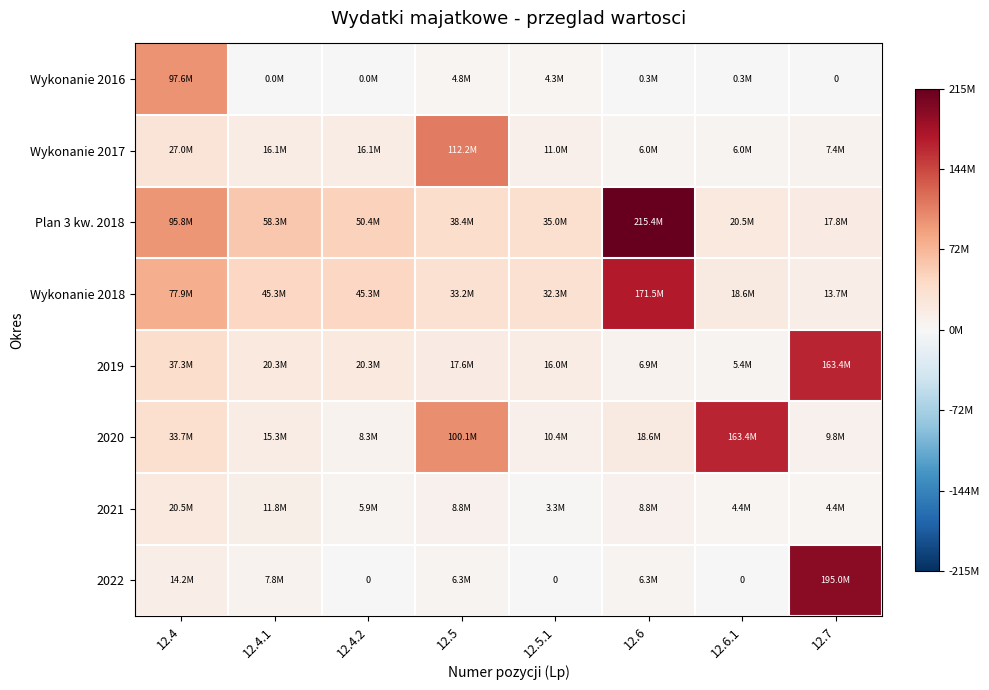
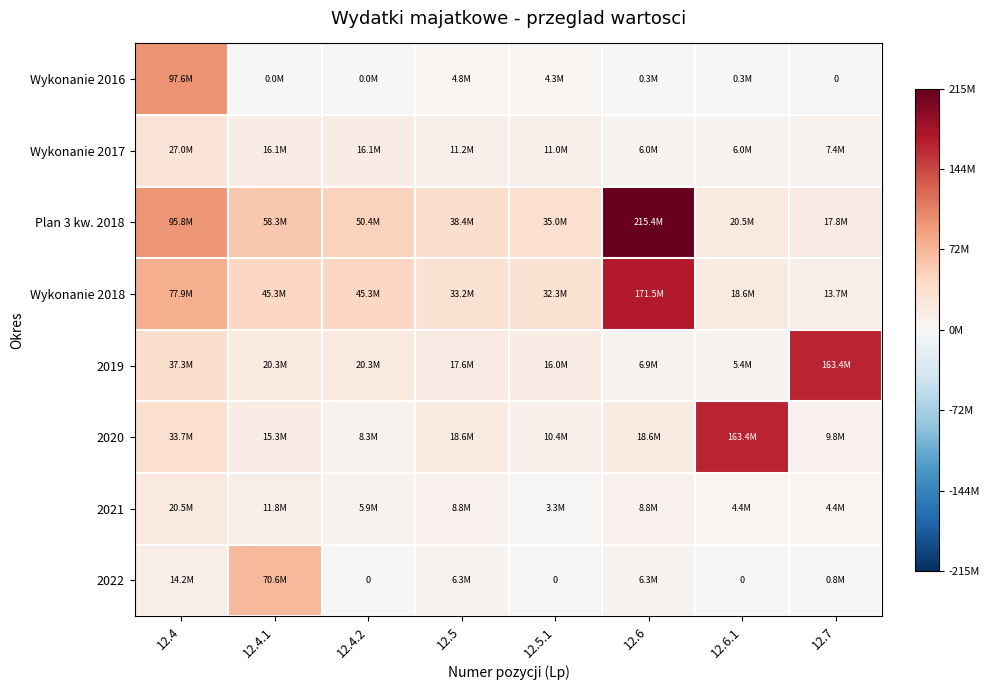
Wykonanie 2017, 12.5: 112.2M -> 11.2M
2020, 12.5: 100.1M -> 18.6M
2022, 12.4.1: 7.8M -> 70.6M
2022, 12.7: 195.0M -> 0.8M
